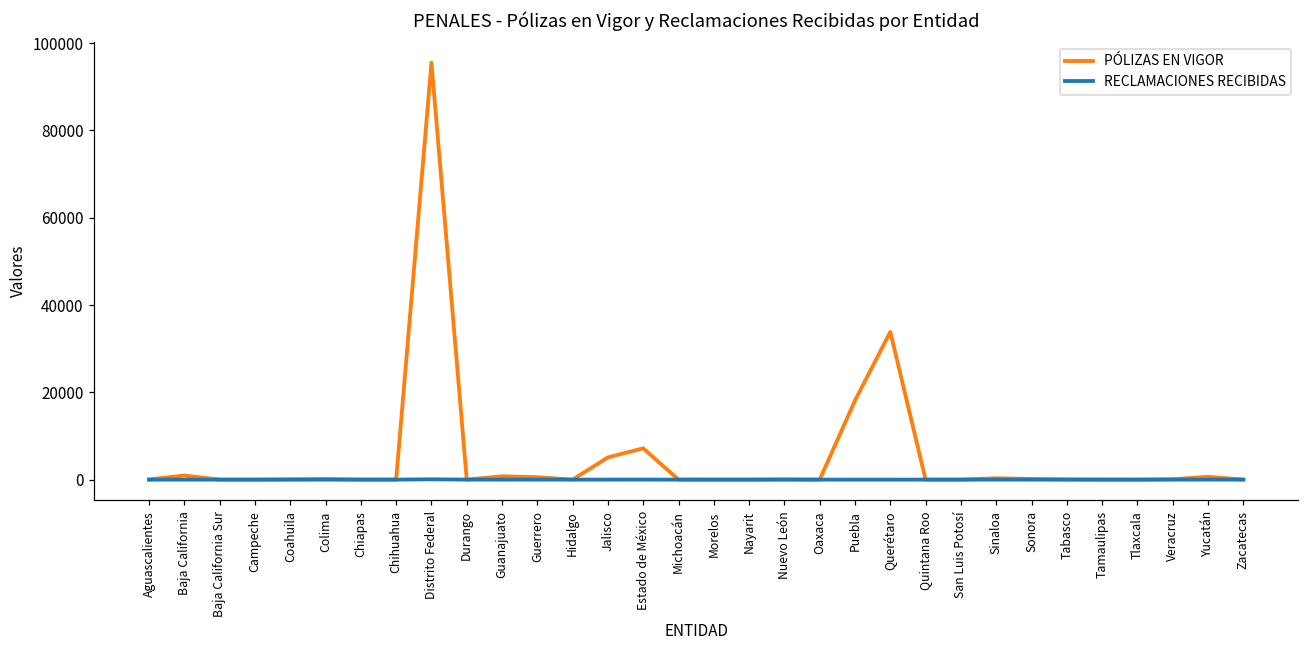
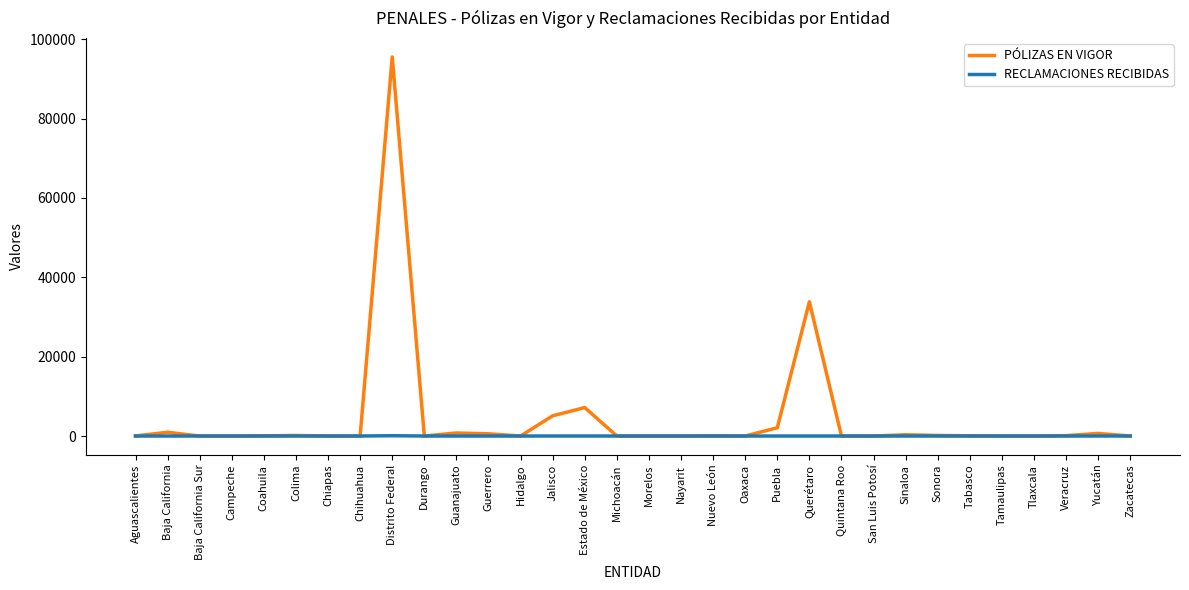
PÓLIZAS EN VIGOR, Puebla: 18000 -> 2000
